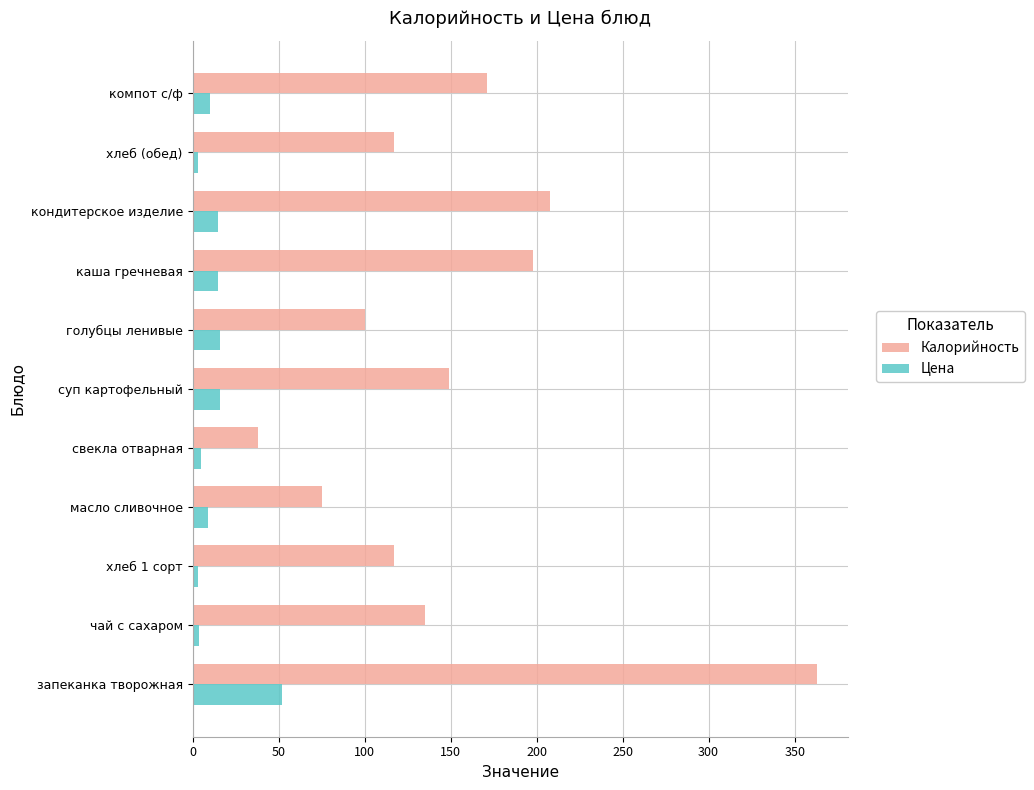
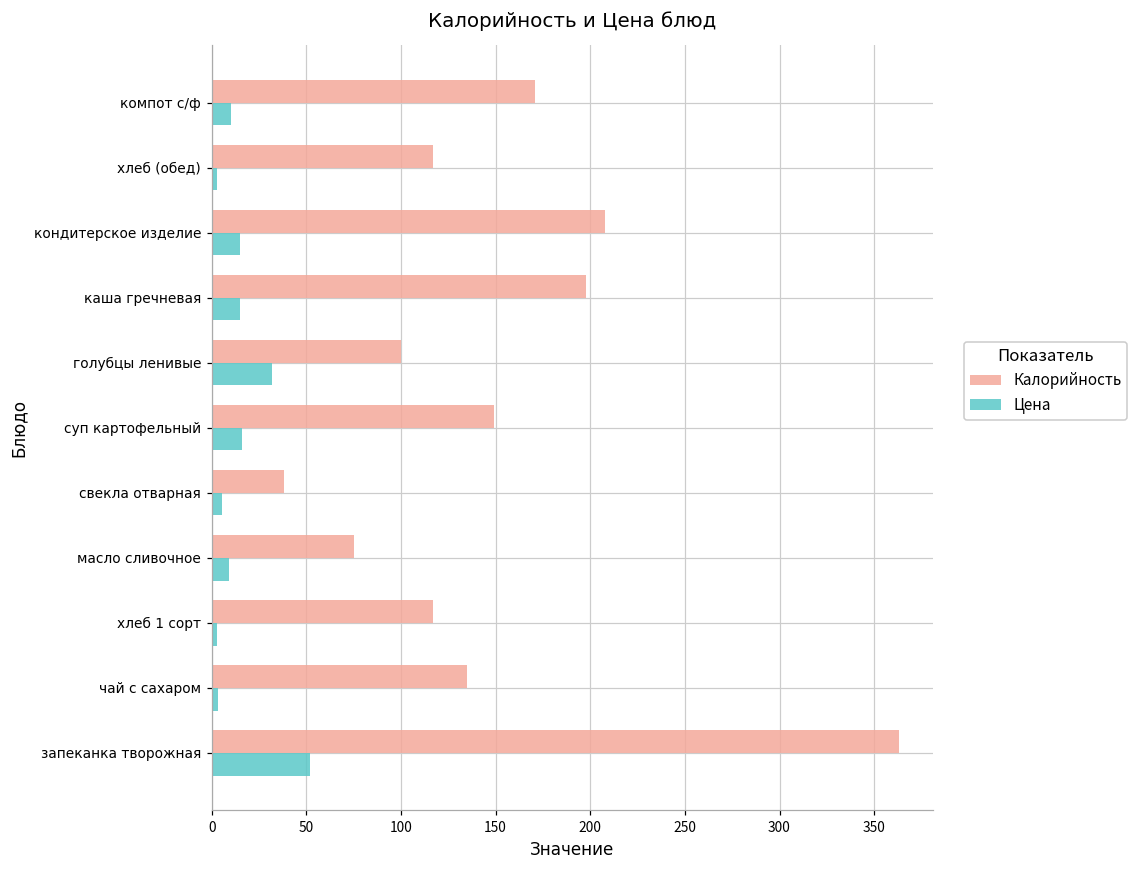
Цена, голубцы ленивые: 16 -> 32
